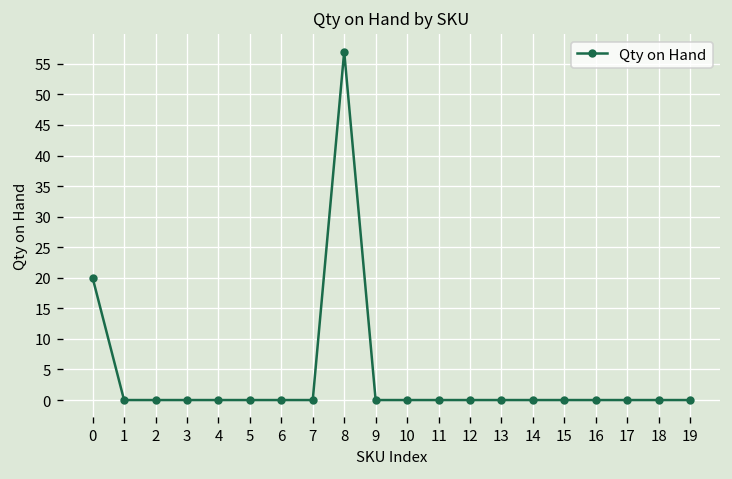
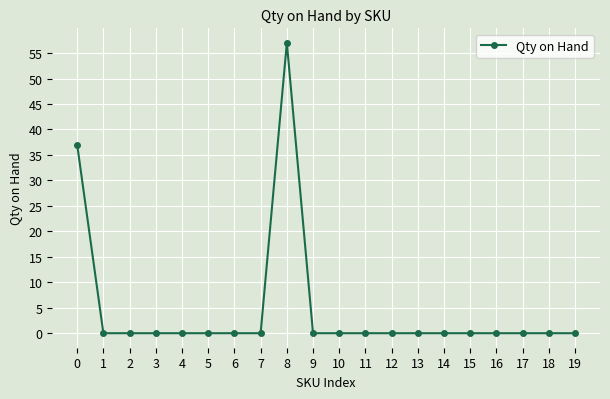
0: 20 -> 37
